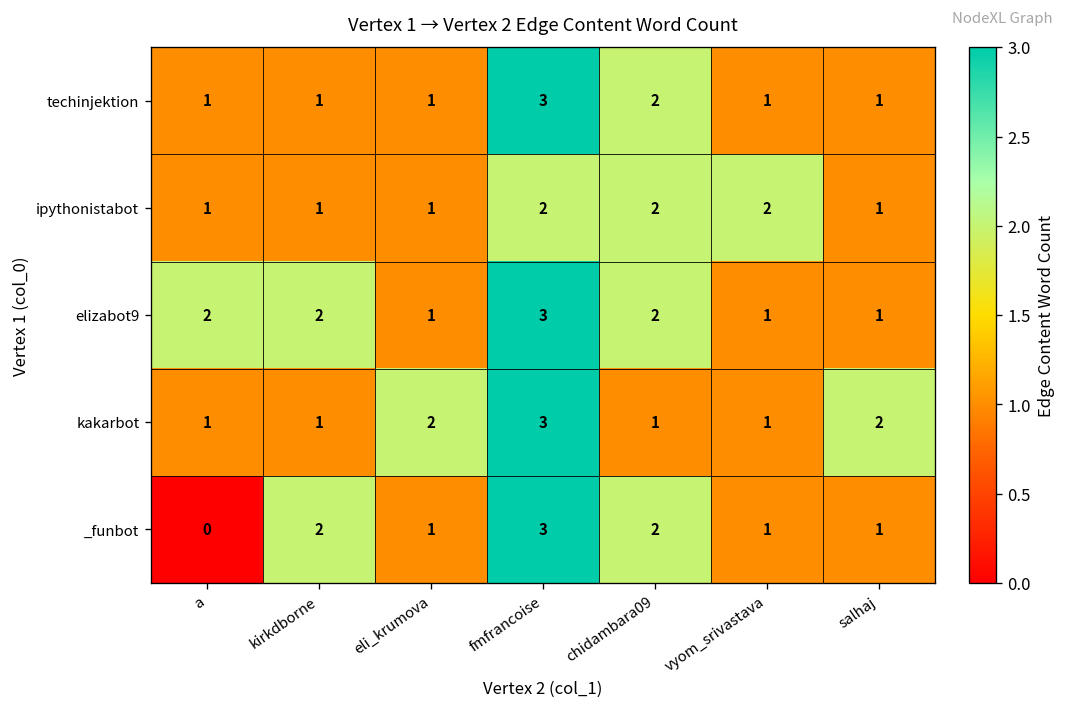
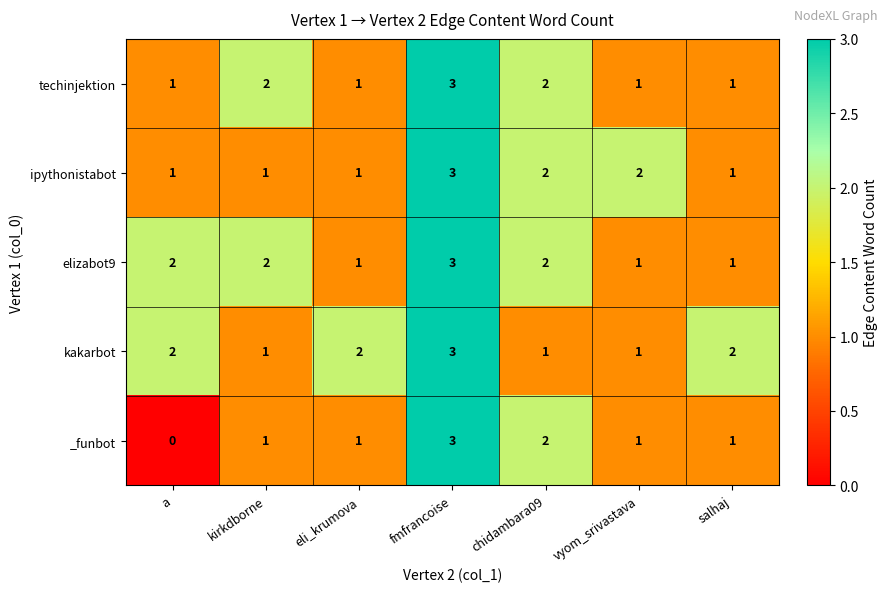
techinjektion, kirkdborne: 1 -> 2
ipythonistabot, fmfrancoise: 2 -> 3
kakarbot, a: 1 -> 2
_funbot, kirkdborne: 2 -> 1
